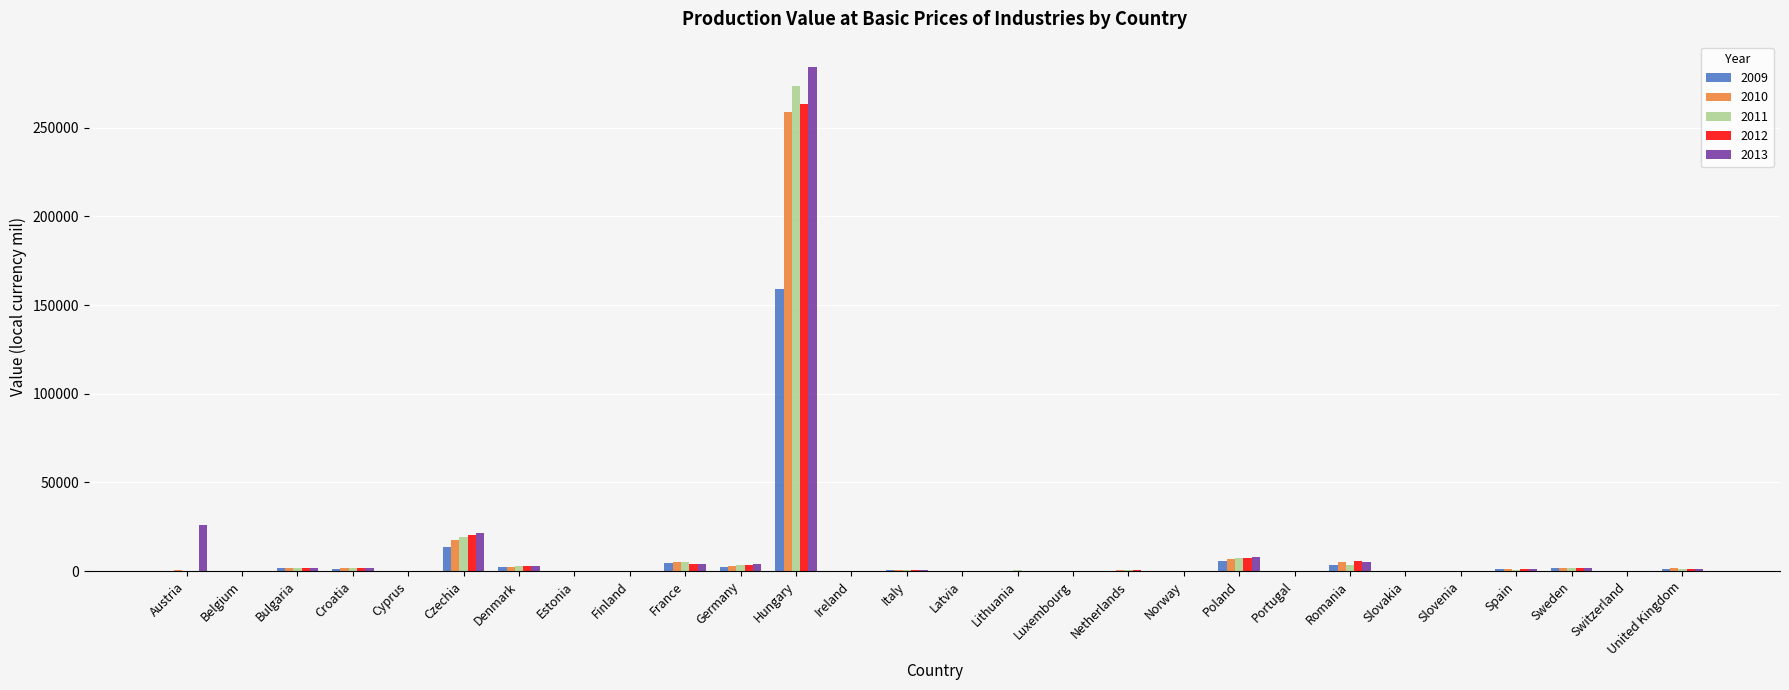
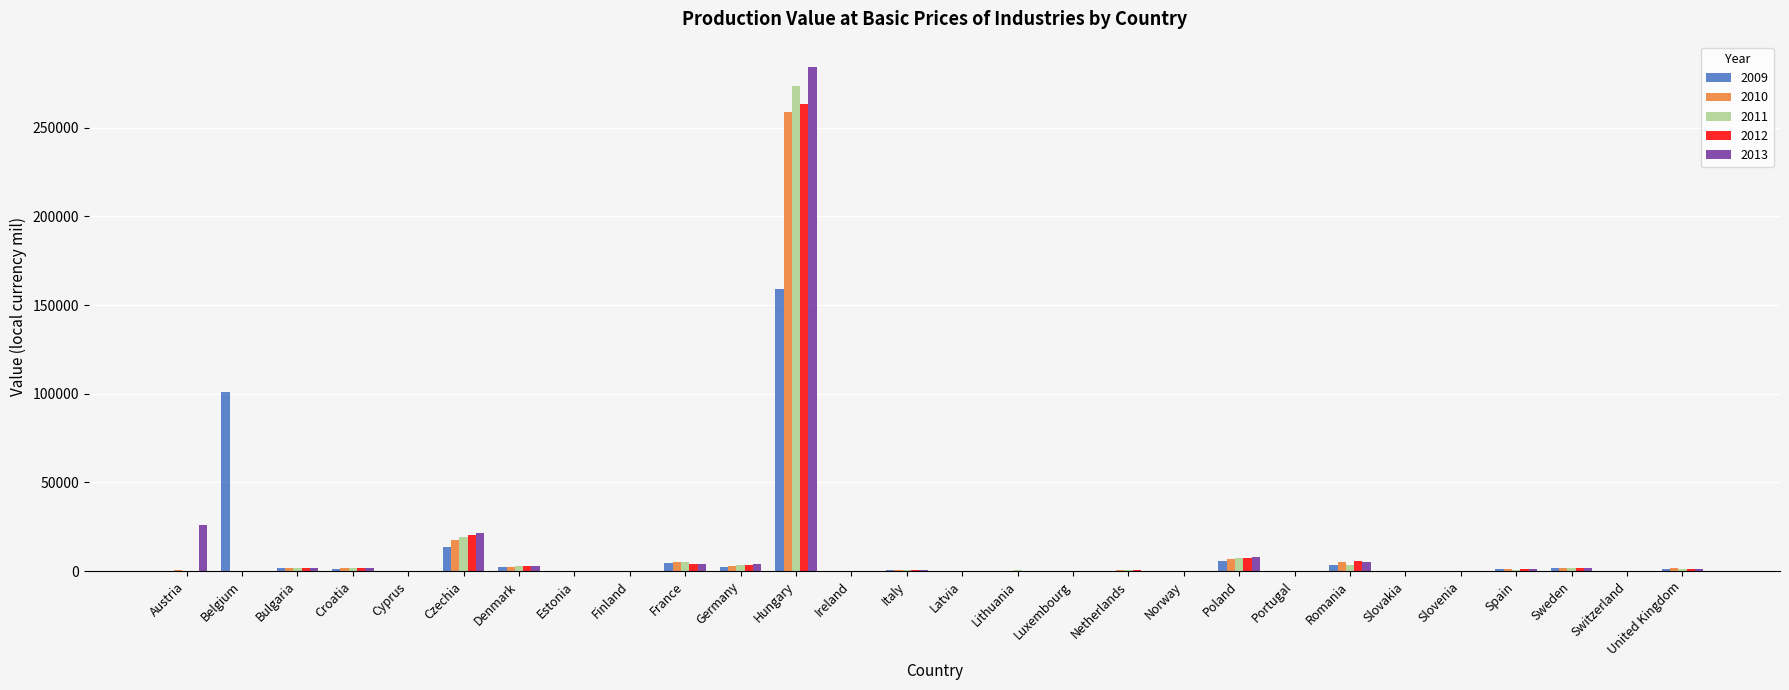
2009, Belgium: 0 -> 101000
